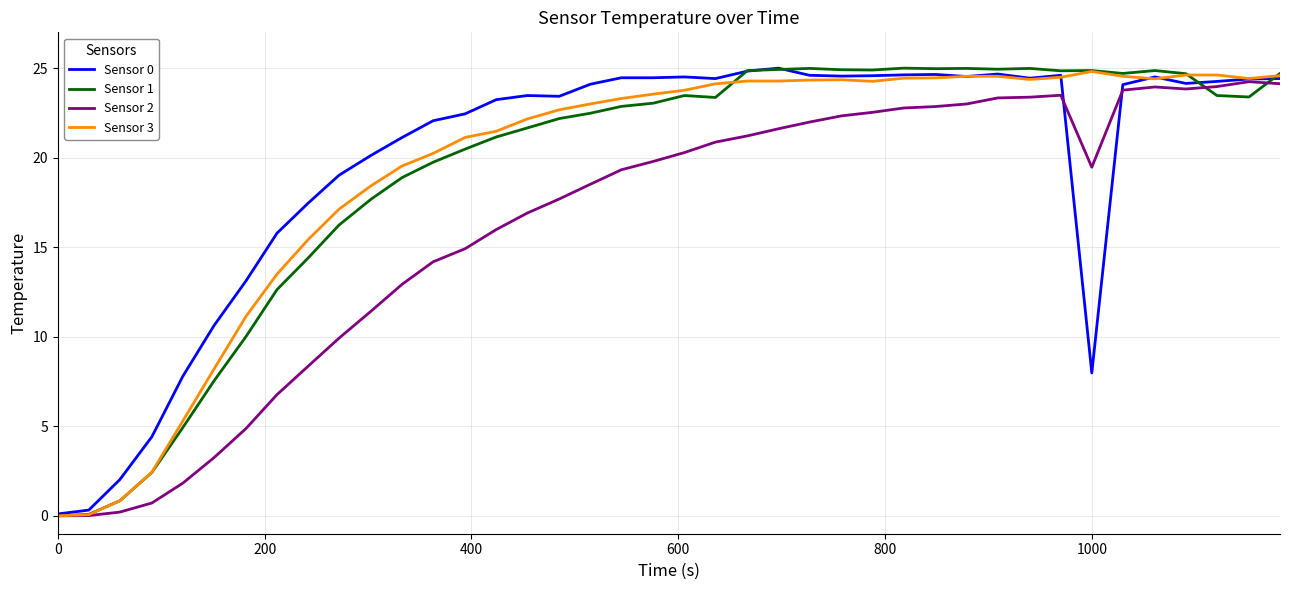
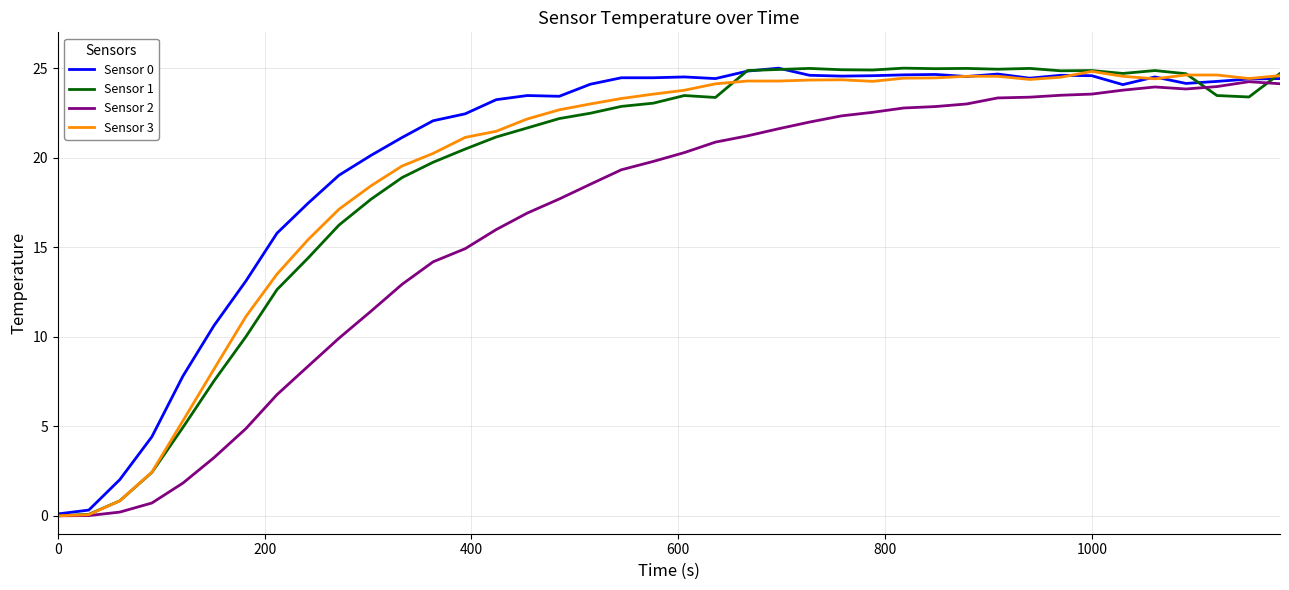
Sensor 0, 1000: 8.0 -> 24.6
Sensor 2, 1000: 19.5 -> 23.6
